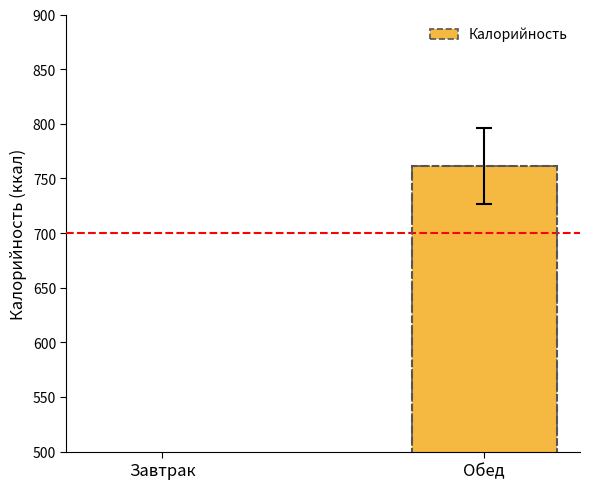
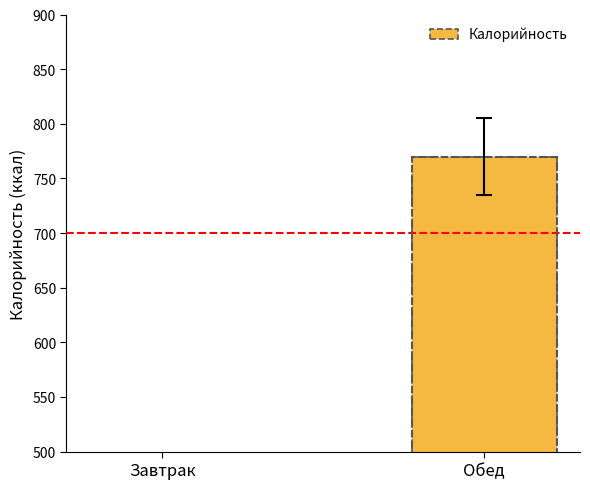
Калорийность, Обед: 761 -> 770
